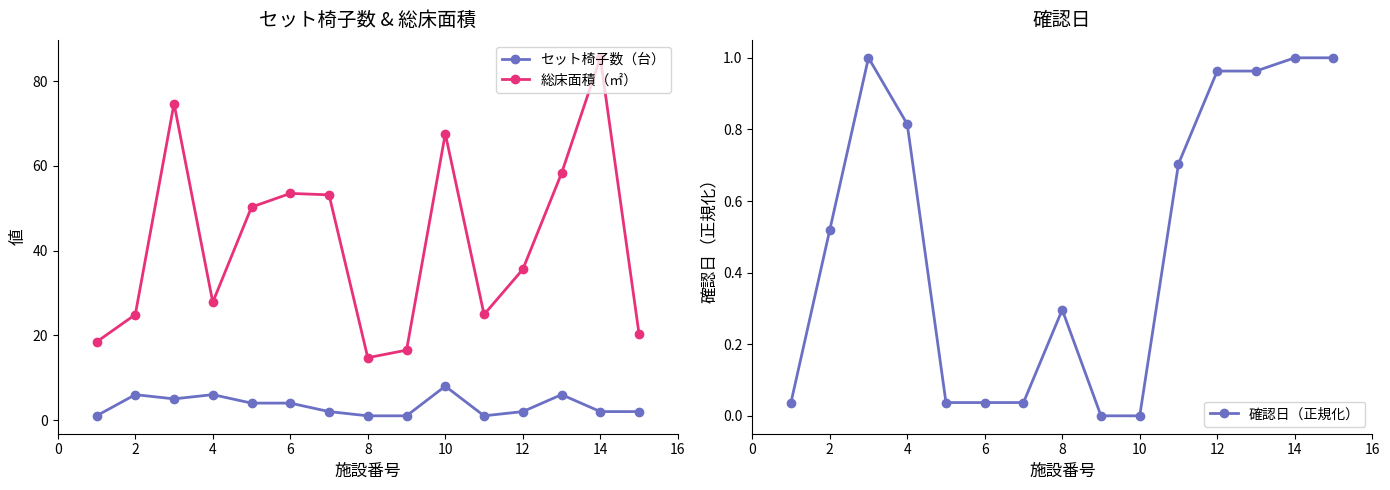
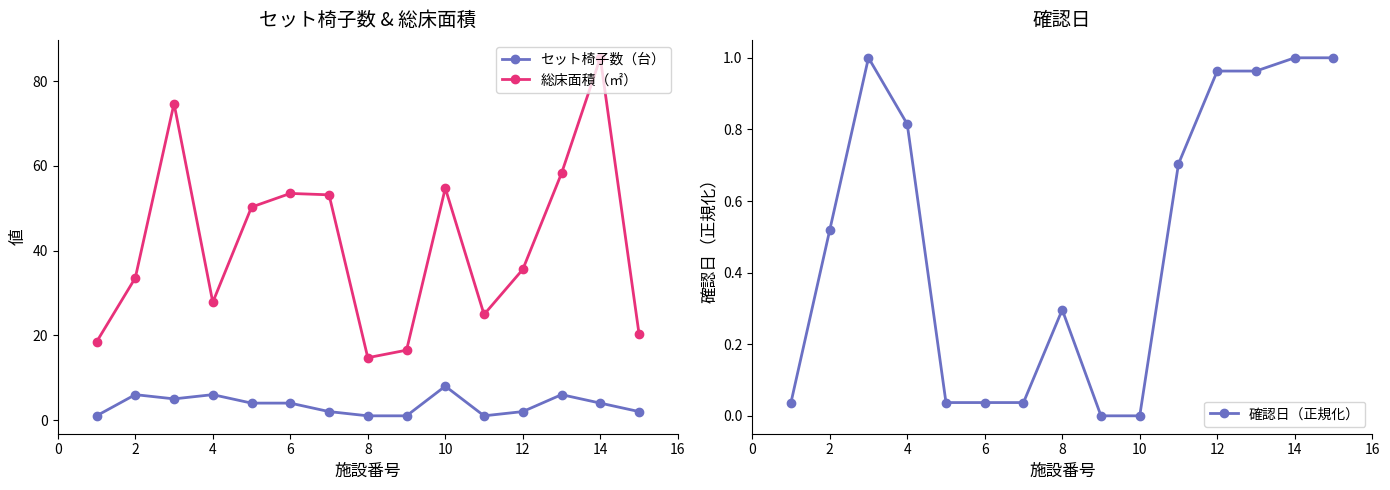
セット椅子数 & 総床面積, 総床面積（㎡）, 2: 25 -> 34
セット椅子数 & 総床面積, 総床面積（㎡）, 10: 68 -> 55
セット椅子数 & 総床面積, セット椅子数（台）, 14: 2 -> 4
